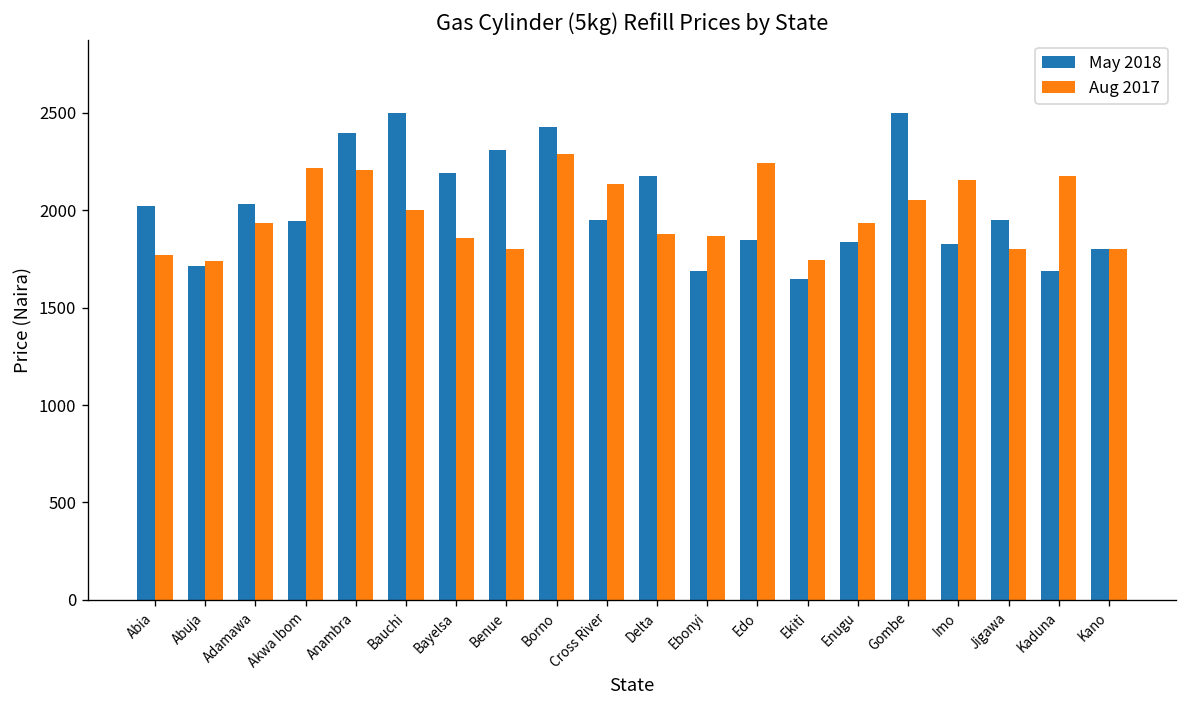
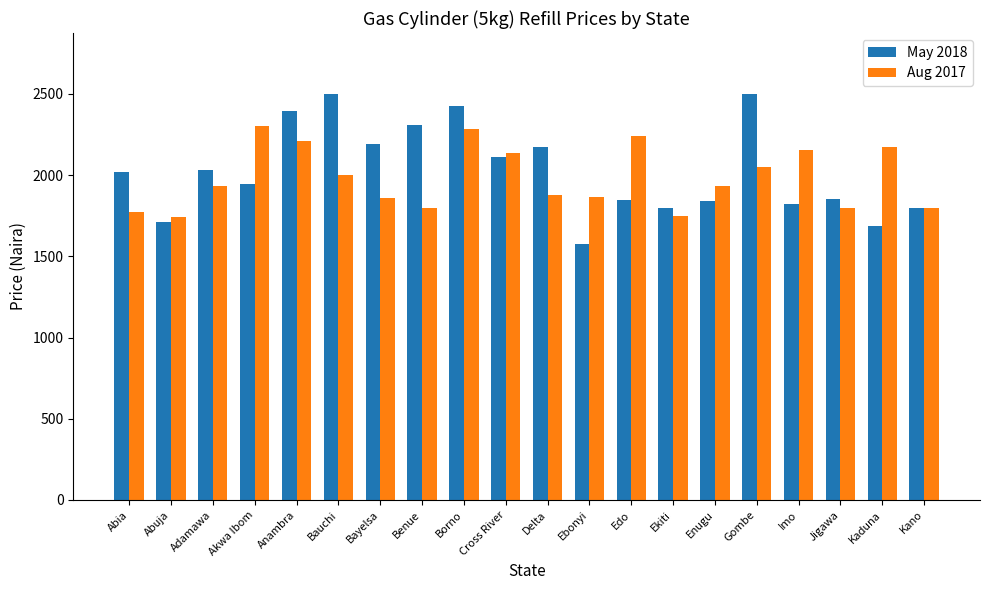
Aug 2017, Akwa Ibom: 2210 -> 2300
May 2018, Cross River: 1950 -> 2110
May 2018, Ebonyi: 1690 -> 1580
May 2018, Ekiti: 1650 -> 1800
May 2018, Jigawa: 1950 -> 1850
